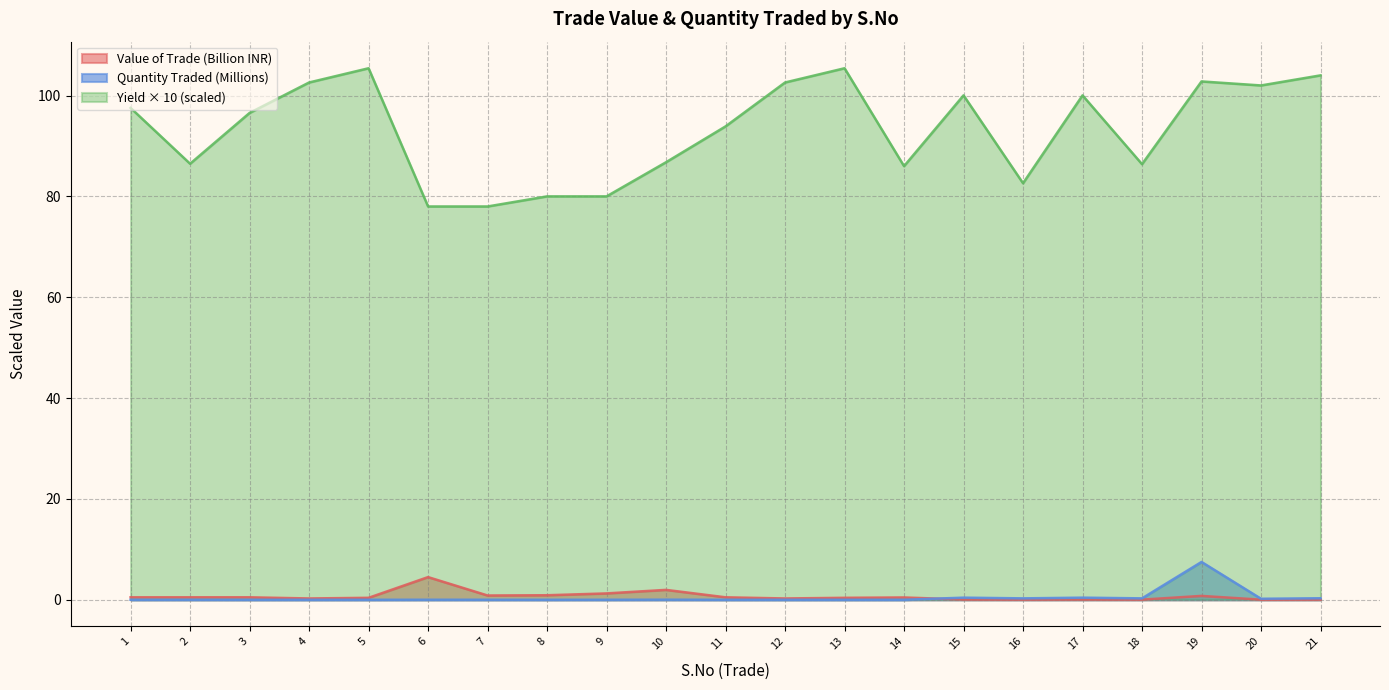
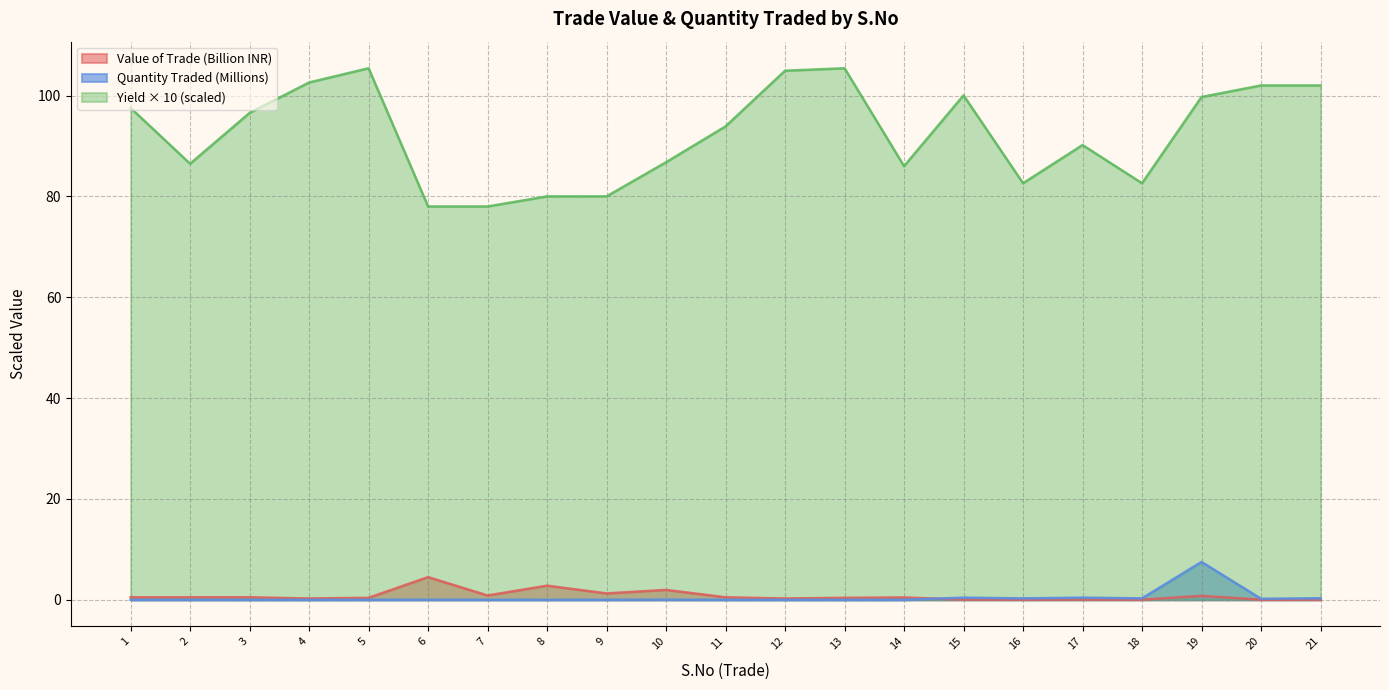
Value of Trade (Billion INR), 8: 1 -> 3
Yield × 10 (scaled), 12: 103 -> 105
Yield × 10 (scaled), 17: 100 -> 90
Yield × 10 (scaled), 18: 86 -> 83
Yield × 10 (scaled), 19: 103 -> 100
Yield × 10 (scaled), 21: 104 -> 102
